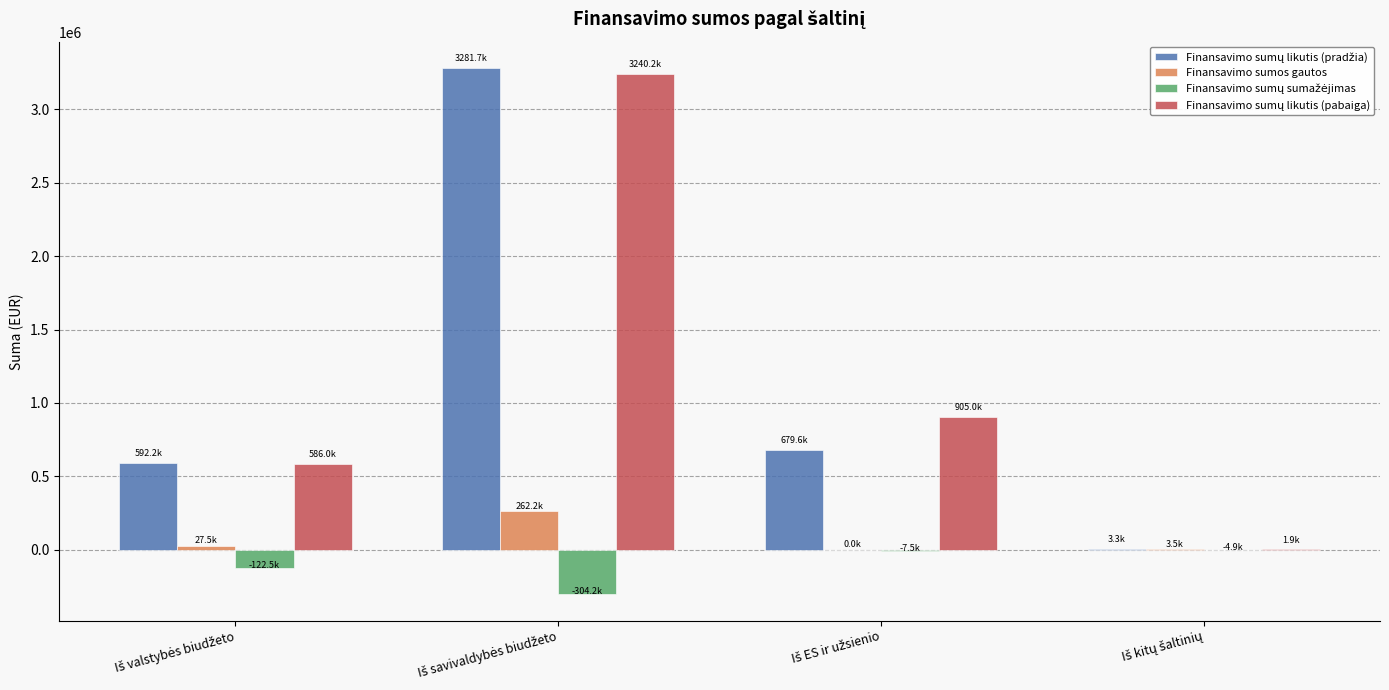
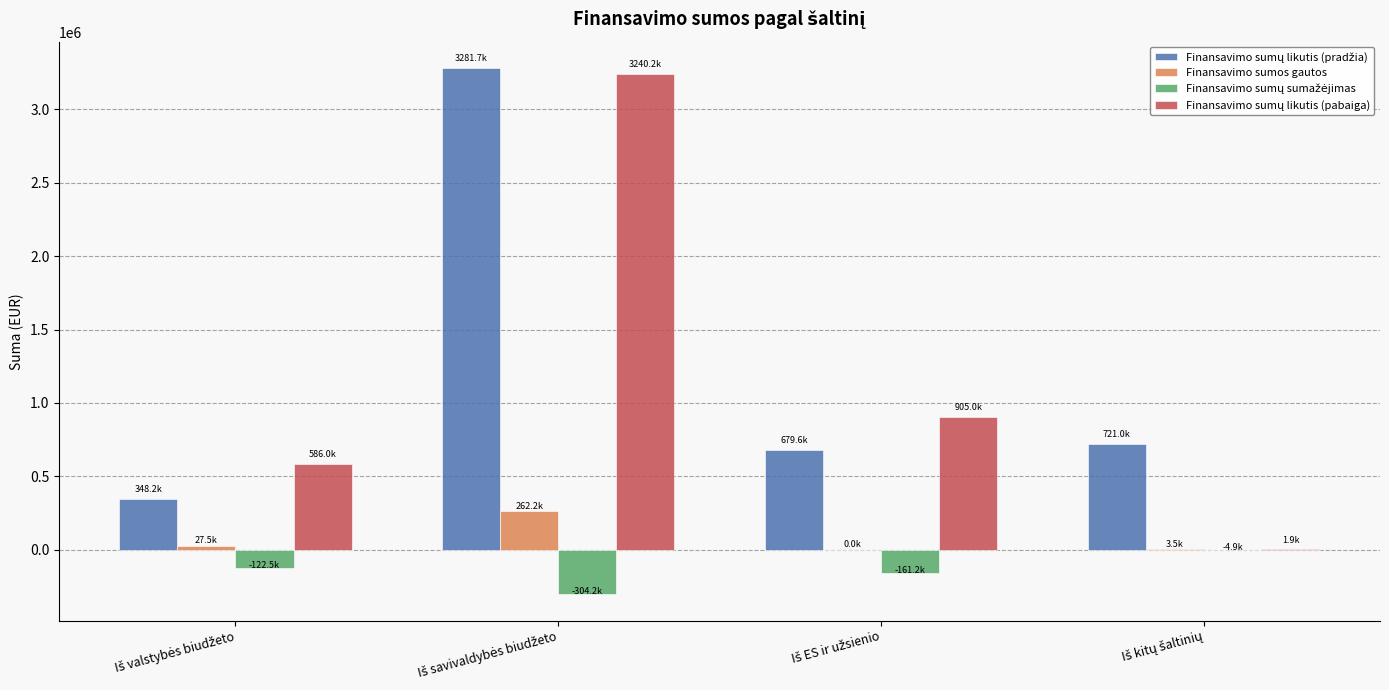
Finansavimo sumų likutis (pradžia), Iš valstybės biudžeto: 592.2k -> 348.2k
Finansavimo sumų sumažėjimas, Iš ES ir užsienio: -7.5k -> -161.2k
Finansavimo sumų likutis (pradžia), Iš kitų šaltinių: 3.3k -> 721.0k
